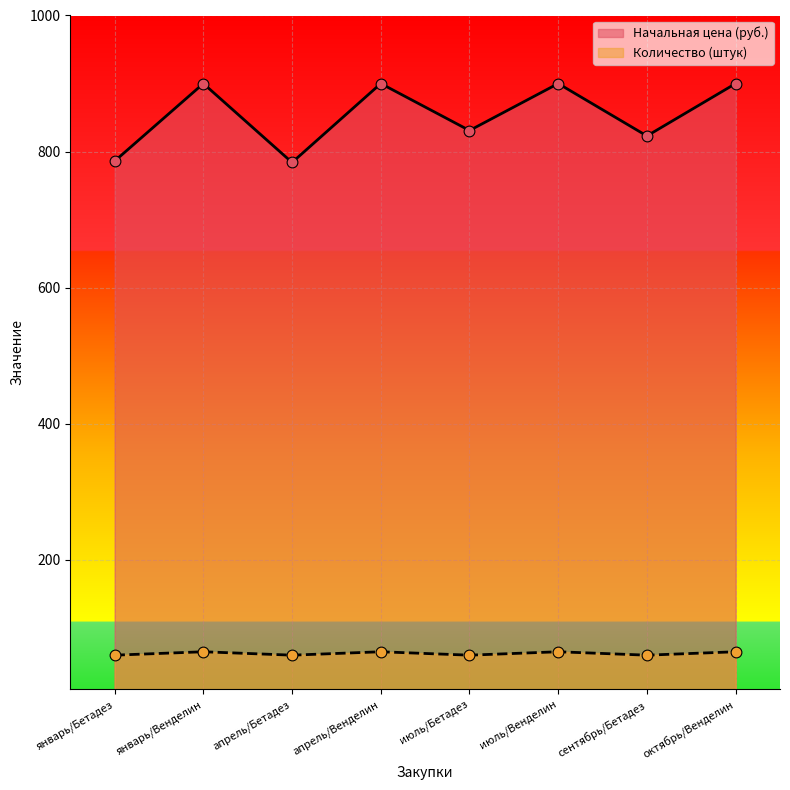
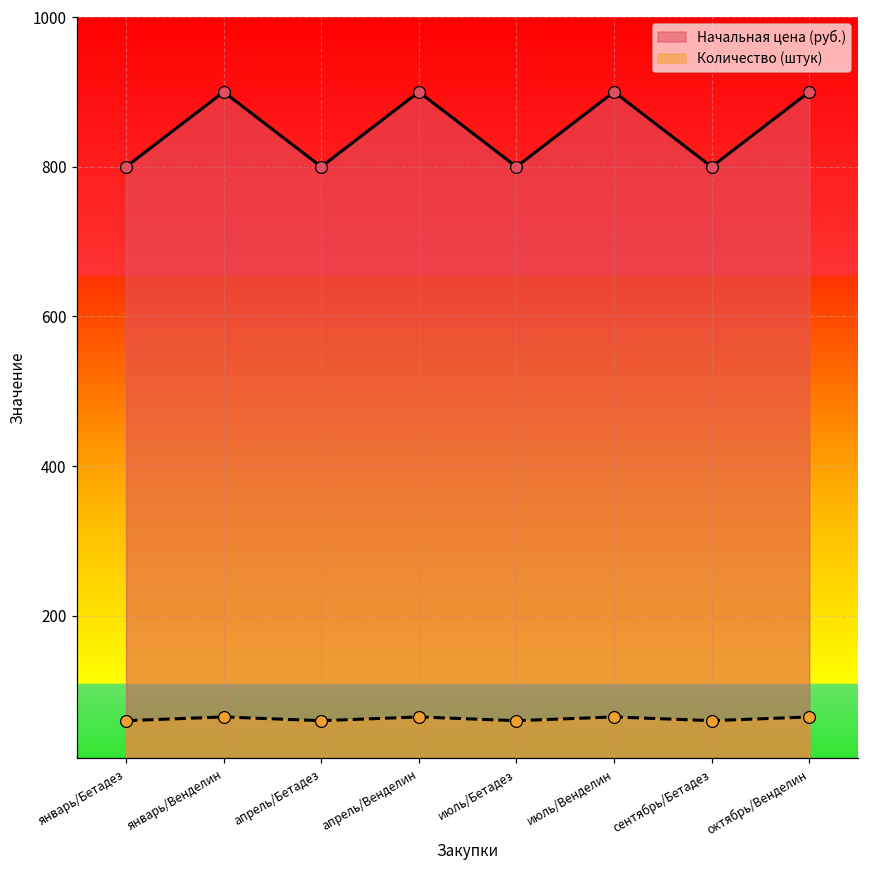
Начальная цена (руб.), январь/Бетадез: 790 -> 800
Начальная цена (руб.), апрель/Бетадез: 780 -> 800
Начальная цена (руб.), июль/Бетадез: 830 -> 800
Начальная цена (руб.), сентябрь/Бетадез: 820 -> 800
